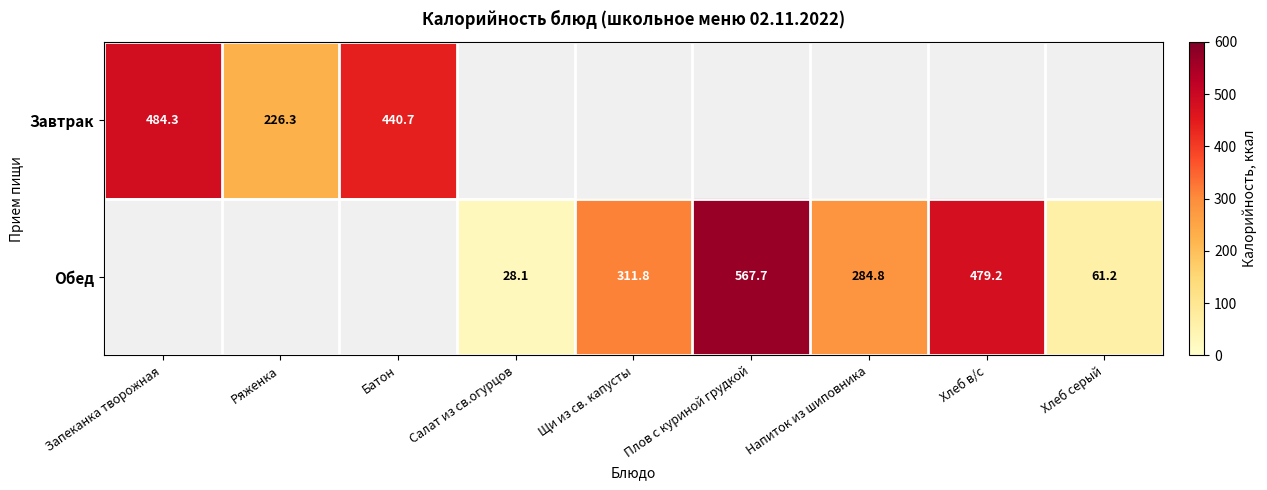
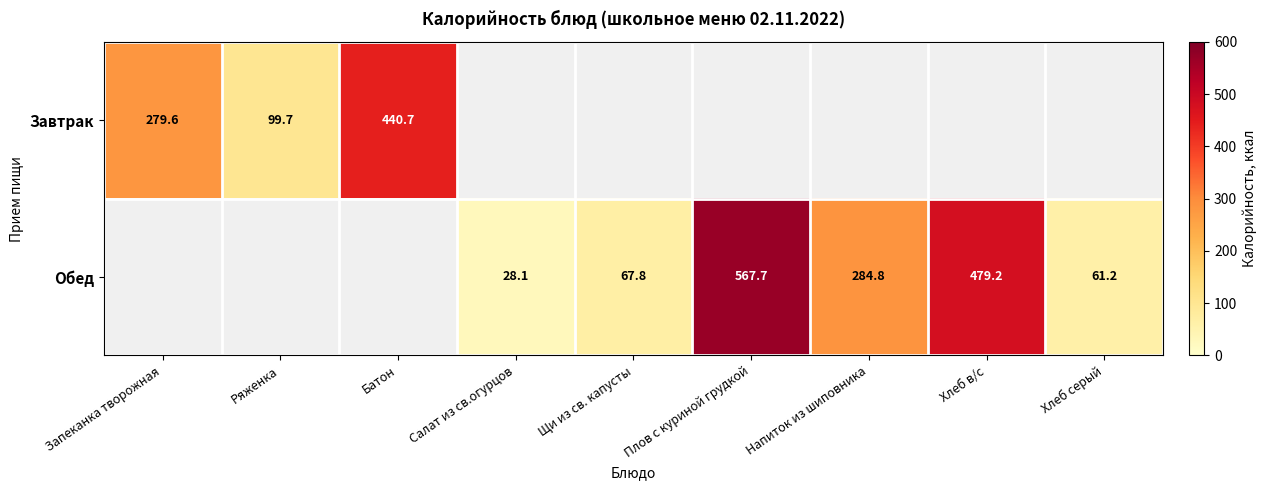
Завтрак, Запеканка творожная: 484.3 -> 279.6
Завтрак, Ряженка: 226.3 -> 99.7
Обед, Щи из св. капусты: 311.8 -> 67.8
